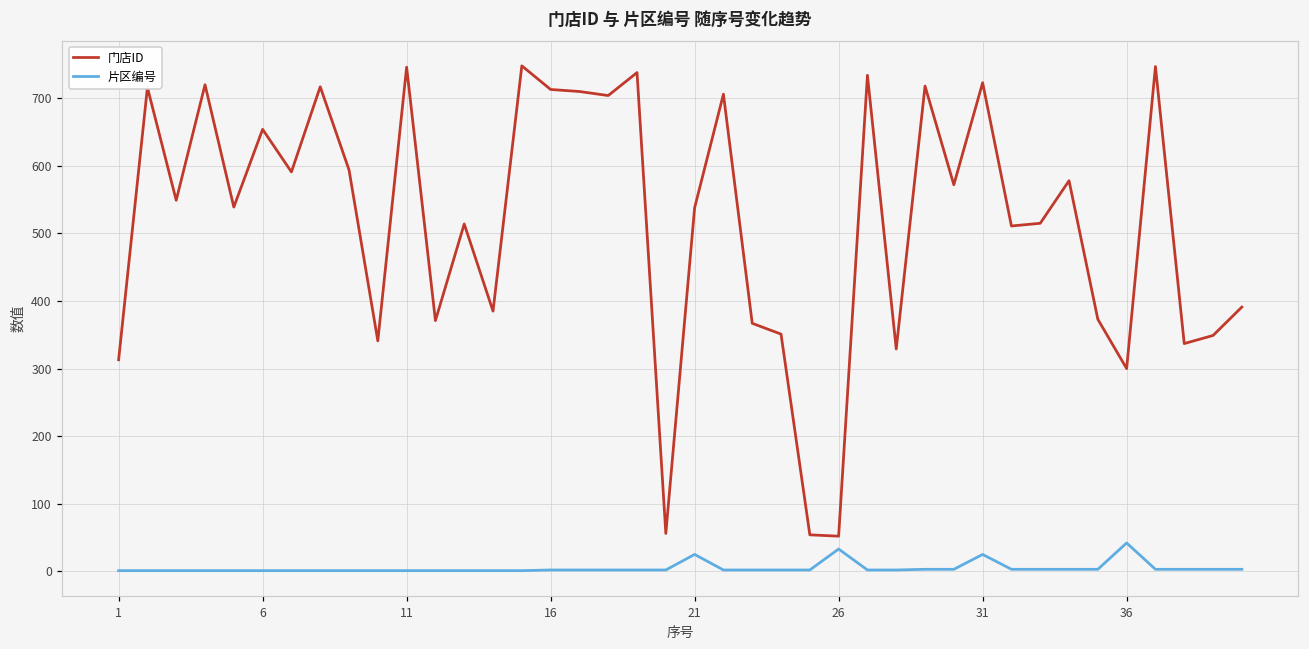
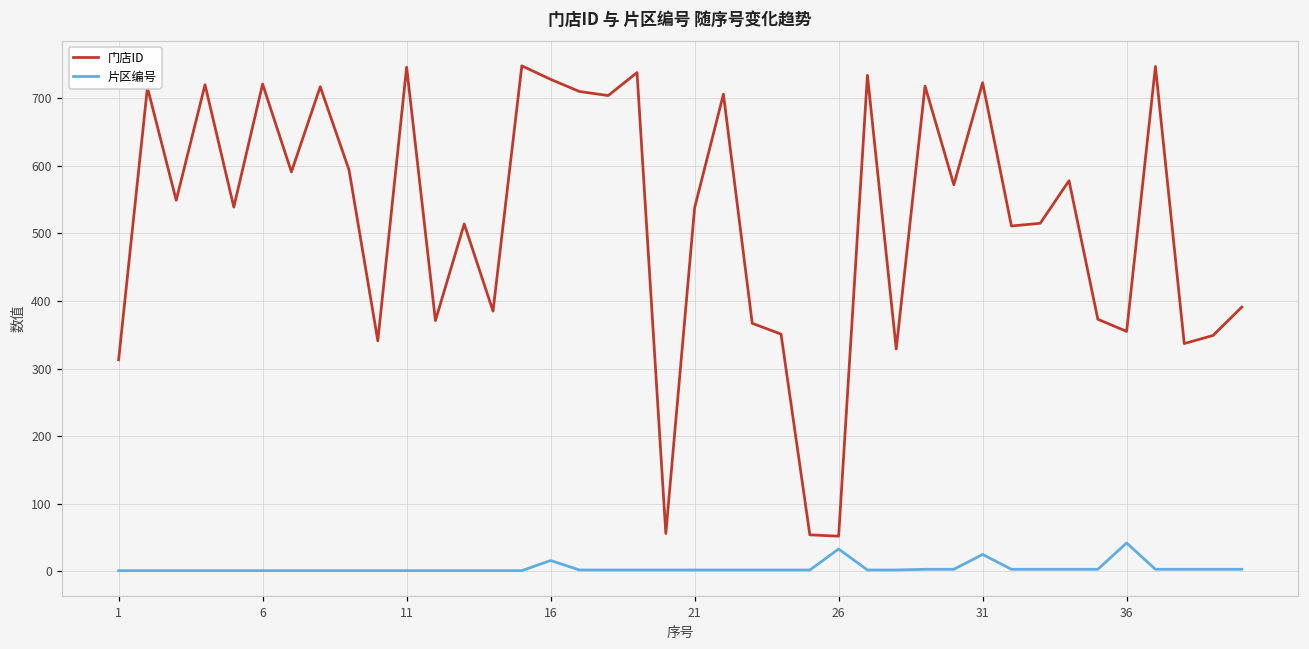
门店ID, 6: 650 -> 720
门店ID, 16: 710 -> 730
片区编号, 16: 0 -> 20
片区编号, 21: 30 -> 0
门店ID, 36: 300 -> 360
